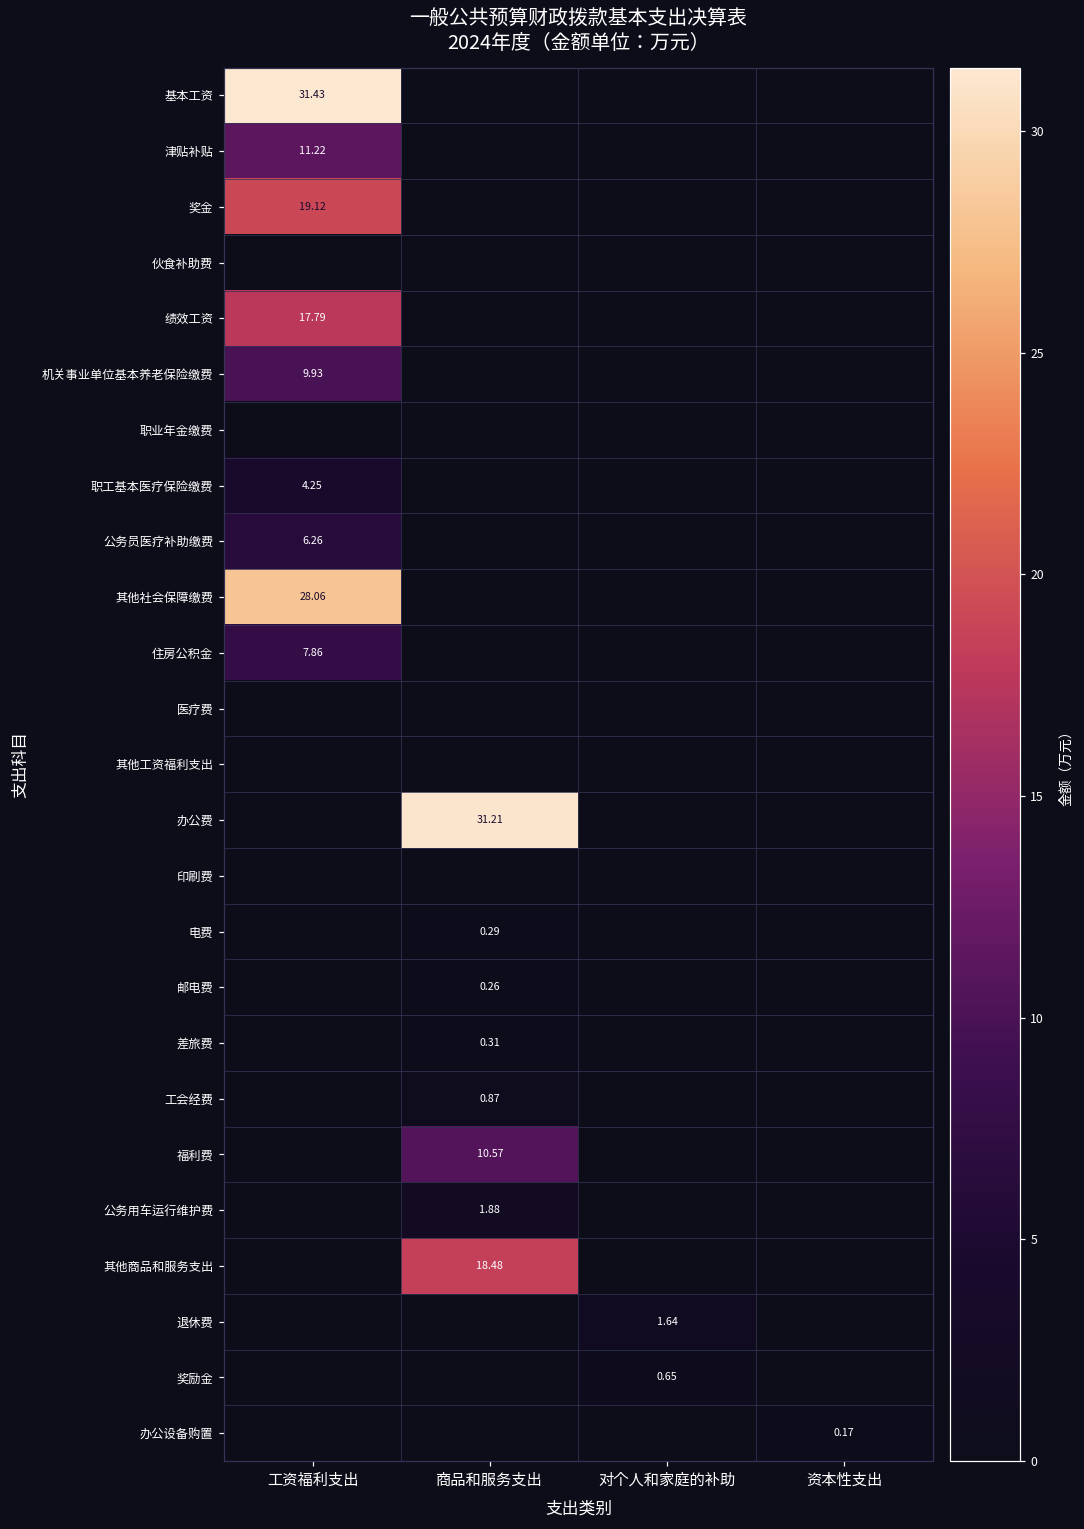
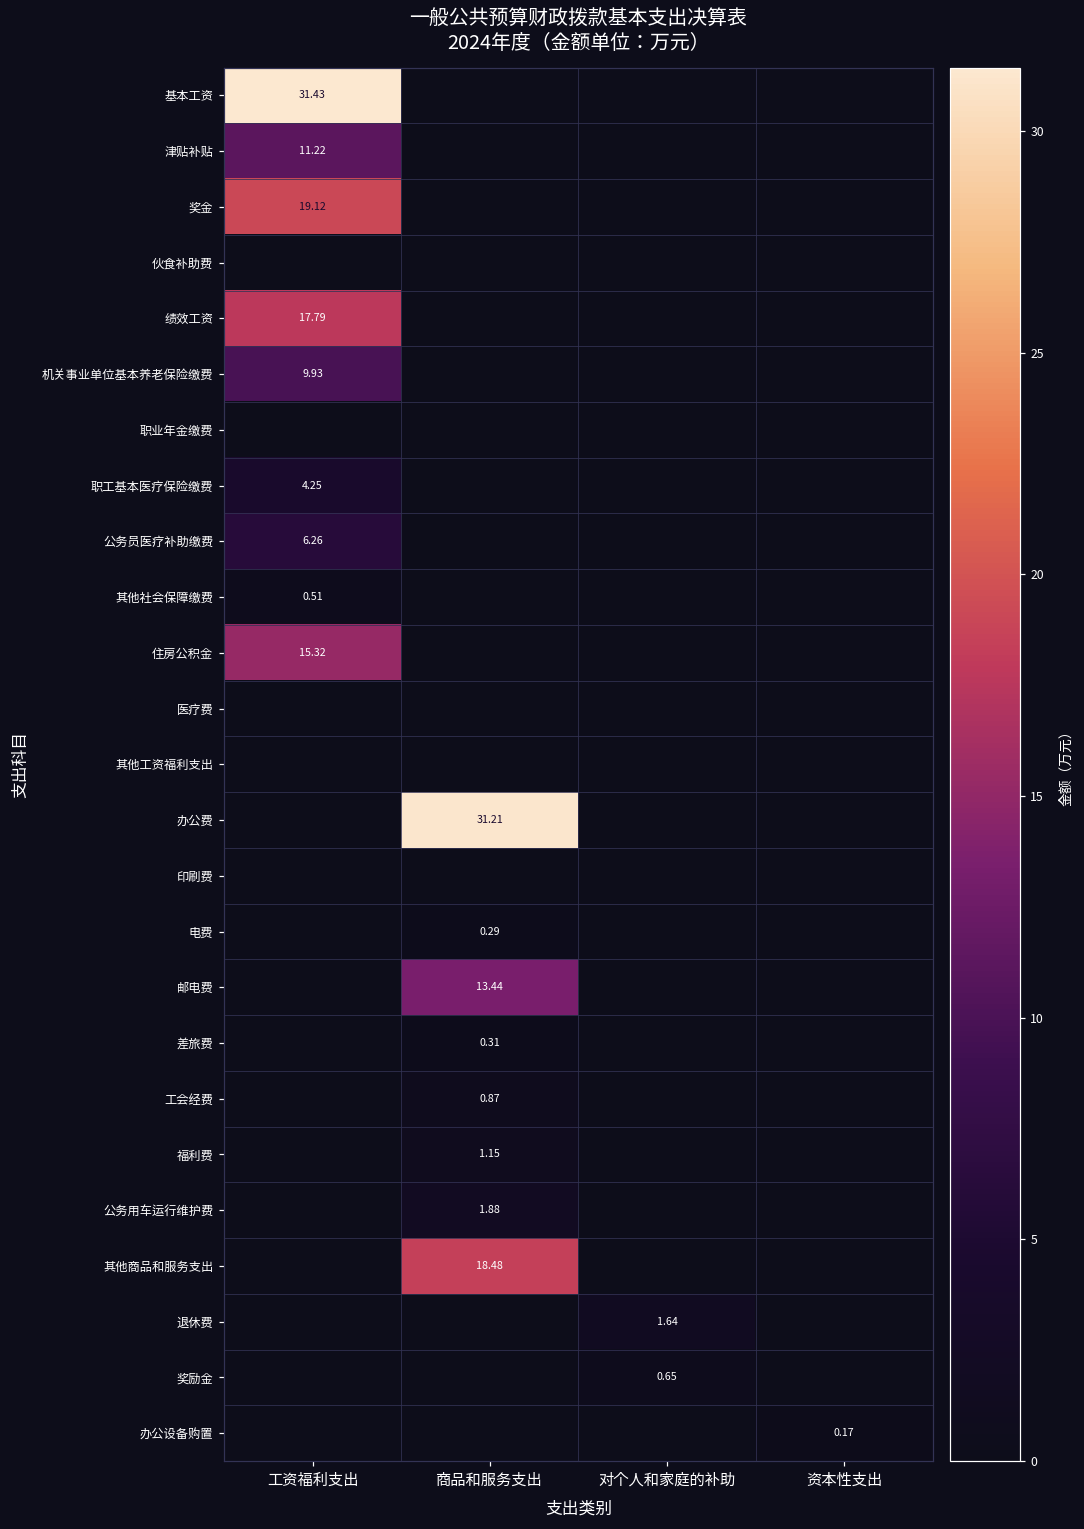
其他社会保障缴费, 工资福利支出: 28.06 -> 0.51
住房公积金, 工资福利支出: 7.86 -> 15.32
邮电费, 商品和服务支出: 0.26 -> 13.44
福利费, 商品和服务支出: 10.57 -> 1.15
